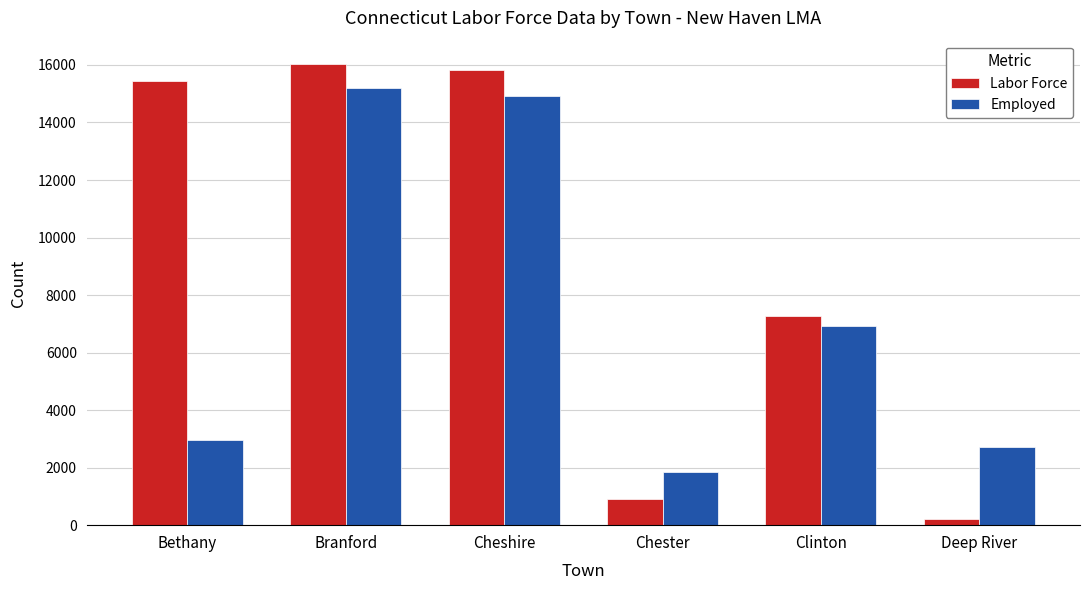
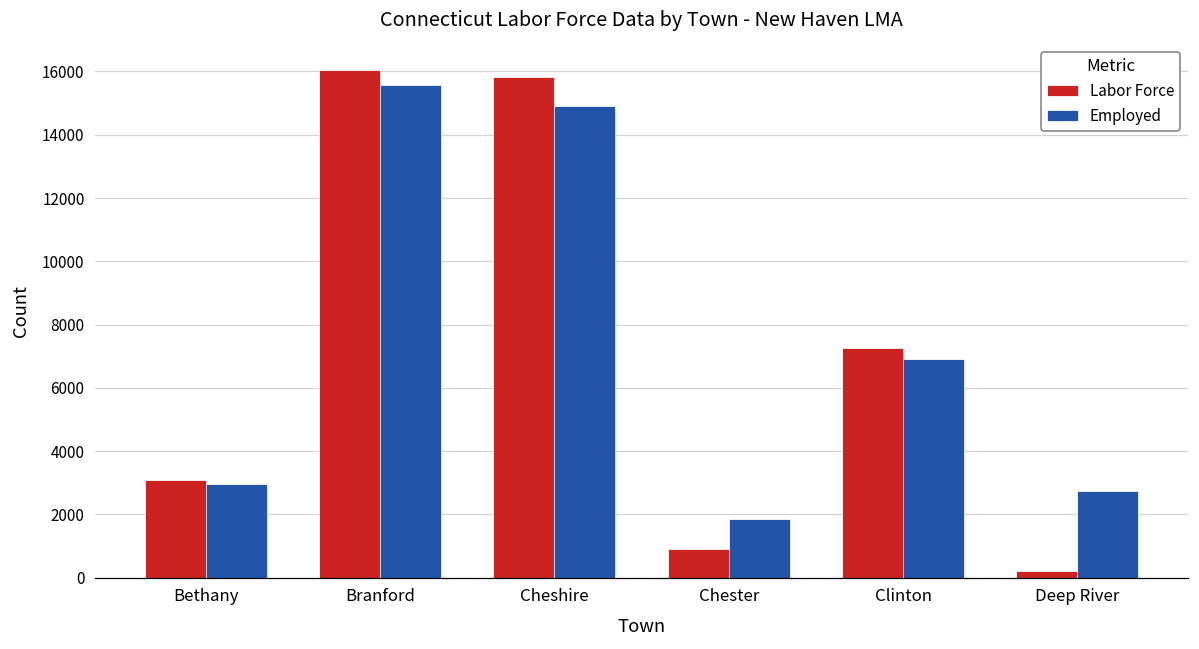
Labor Force, Bethany: 15400 -> 3100
Employed, Branford: 15200 -> 15600
